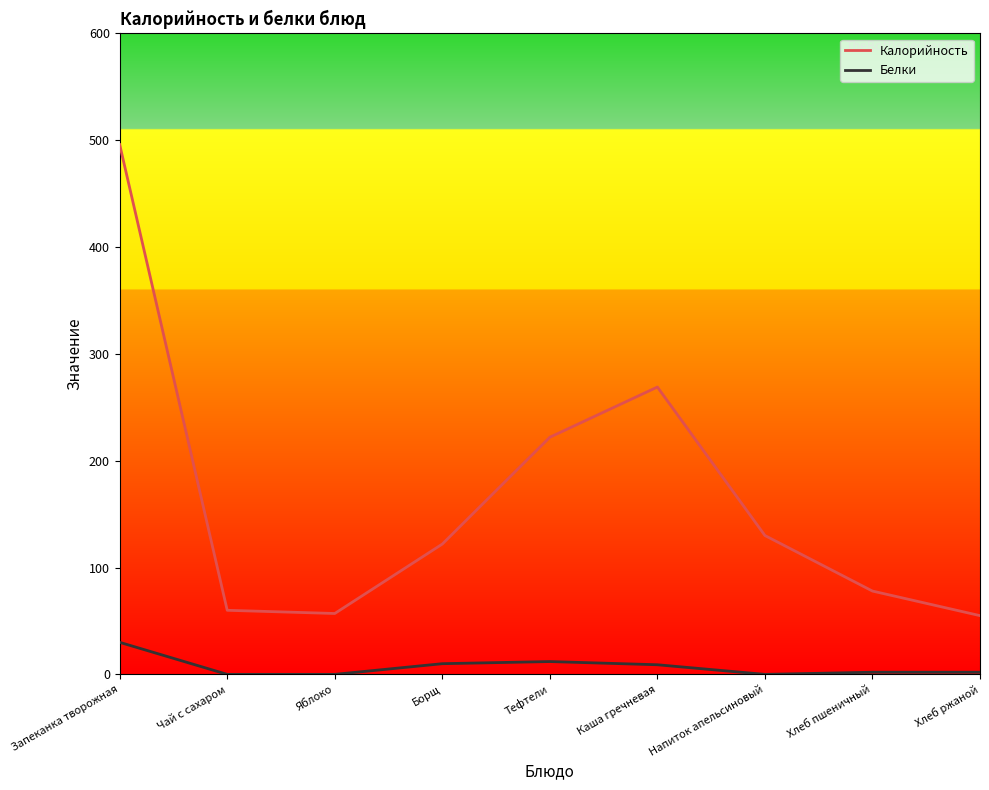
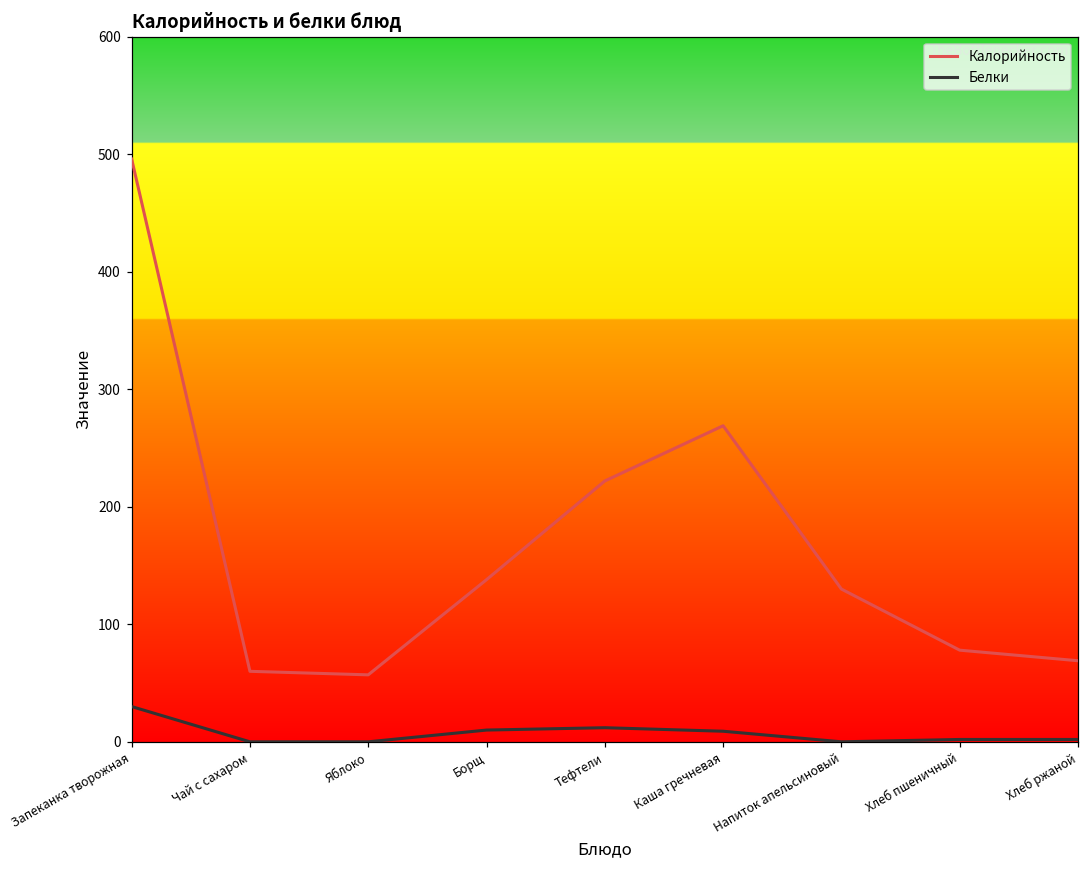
Калорийность, Борщ: 122 -> 138
Калорийность, Хлеб ржаной: 55 -> 69
